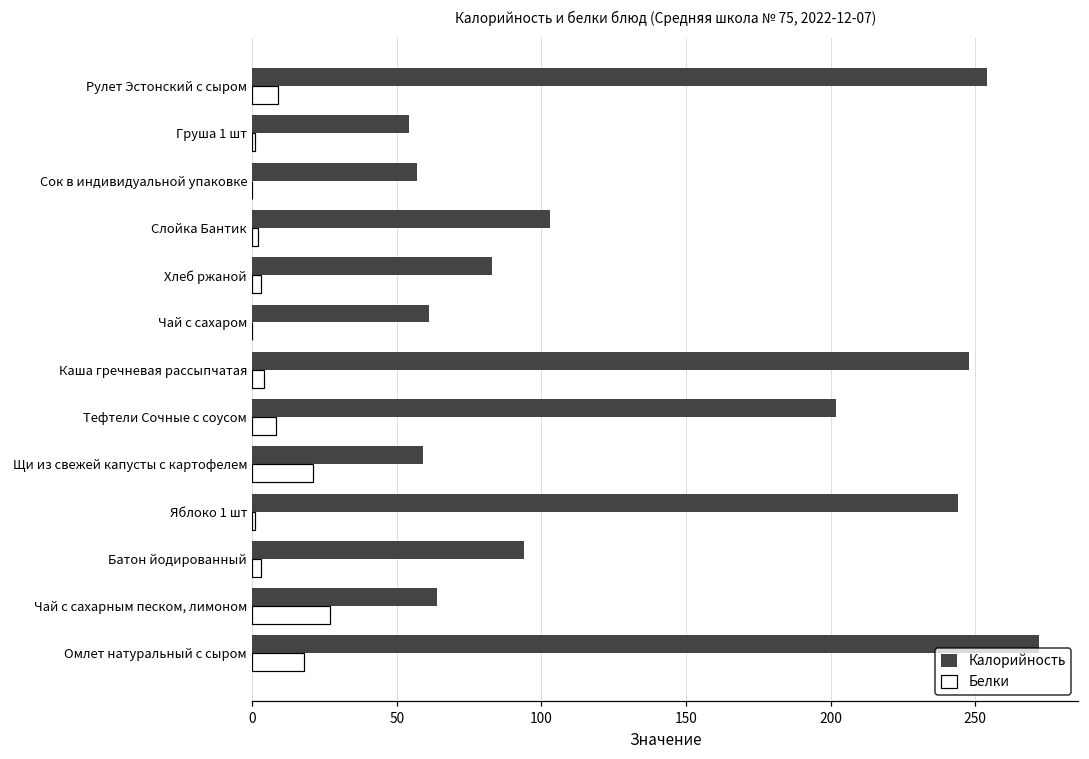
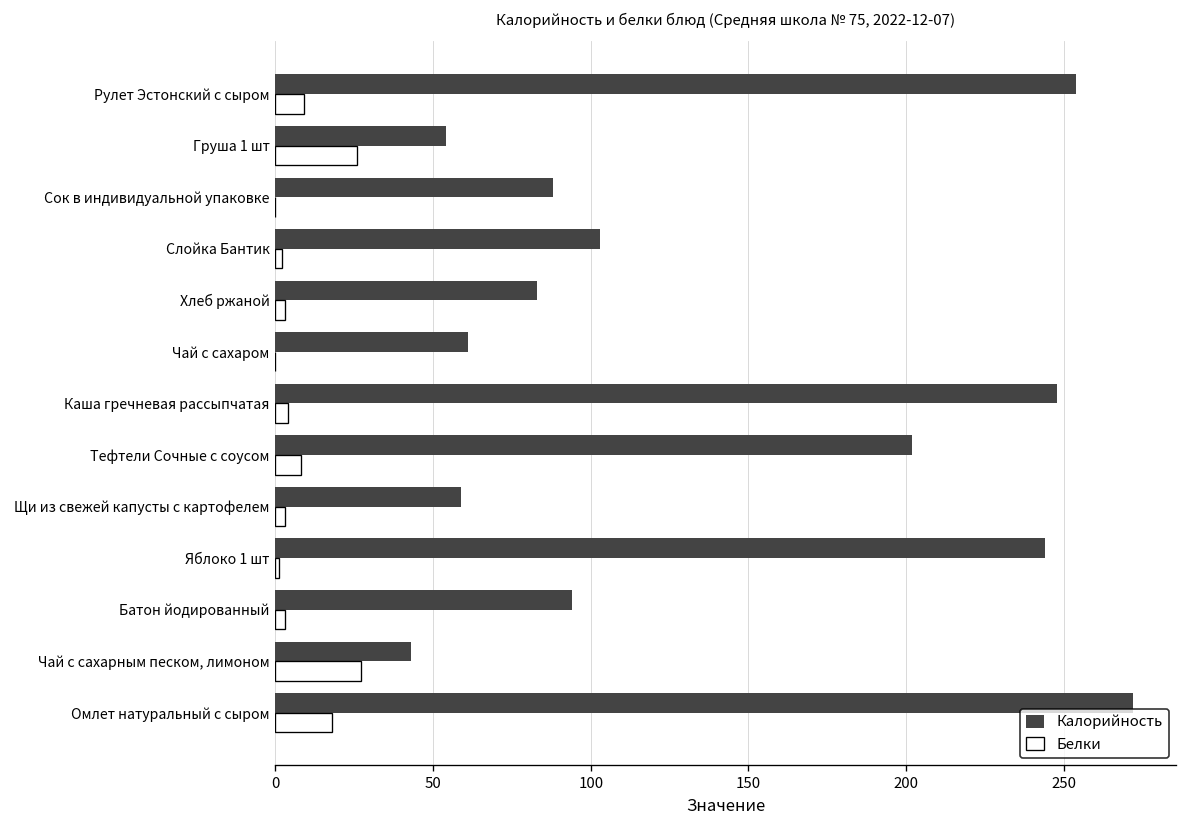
Белки, Груша 1 шт: 1 -> 26
Калорийность, Сок в индивидуальной упаковке: 57 -> 88
Белки, Щи из свежей капусты с картофелем: 21 -> 3
Калорийность, Чай с сахарным песком, лимоном: 64 -> 43
